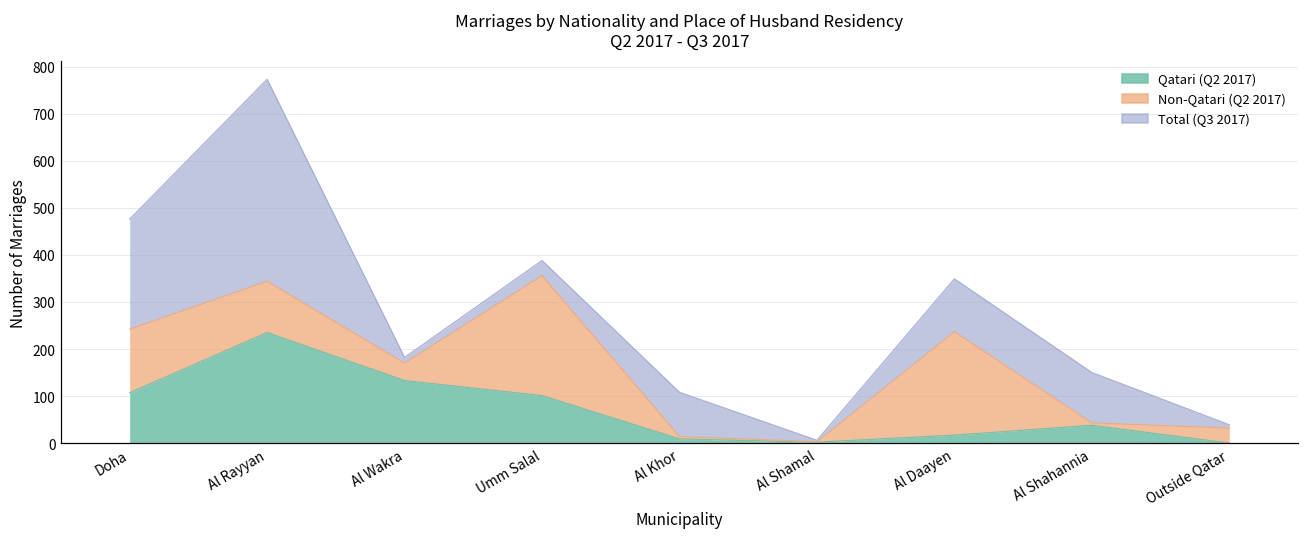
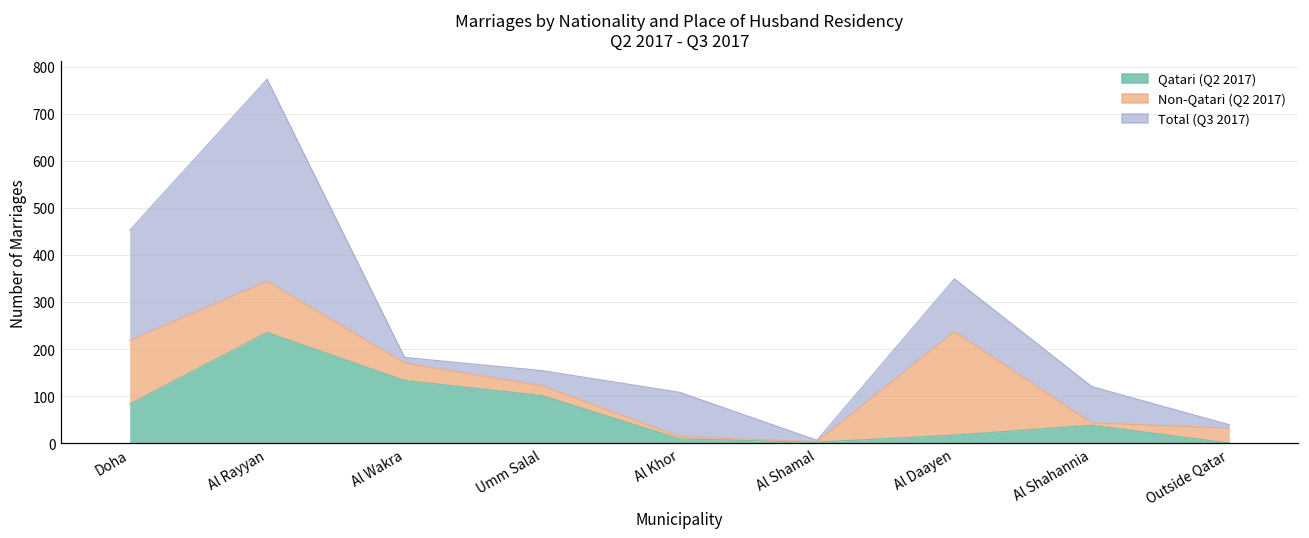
Qatari (Q2 2017), Doha: 110 -> 80
Non-Qatari (Q2 2017), Umm Salal: 260 -> 20
Total (Q3 2017), Al Shahannia: 110 -> 80
